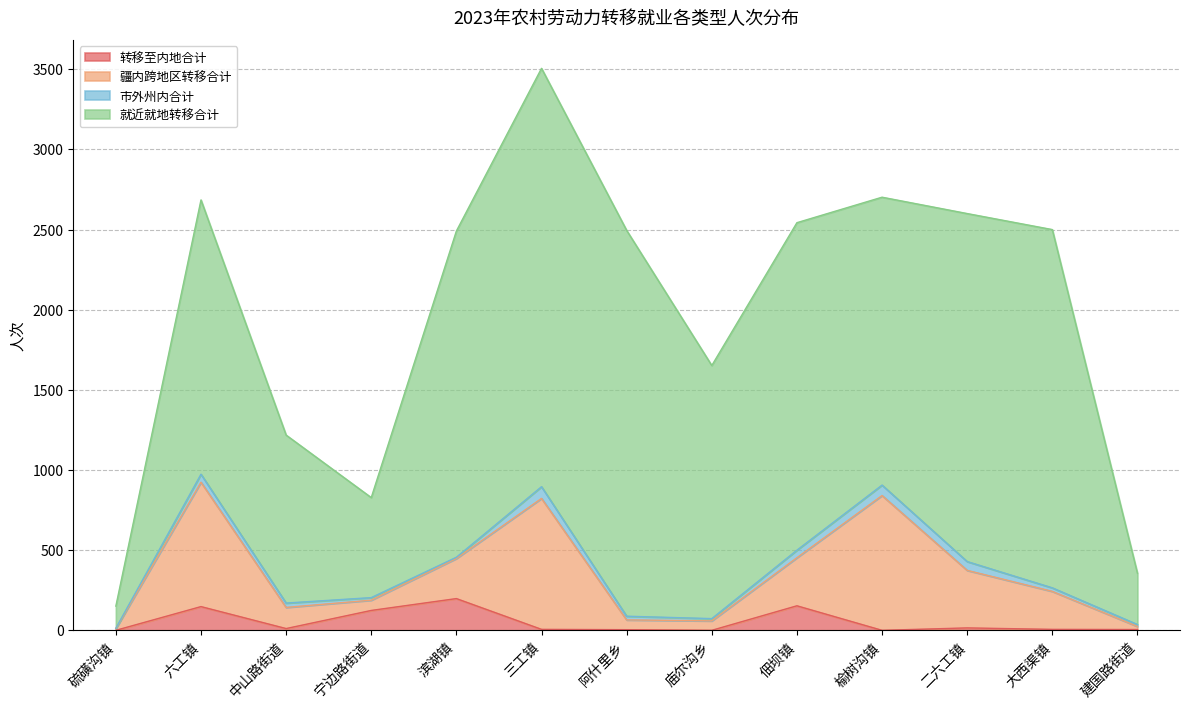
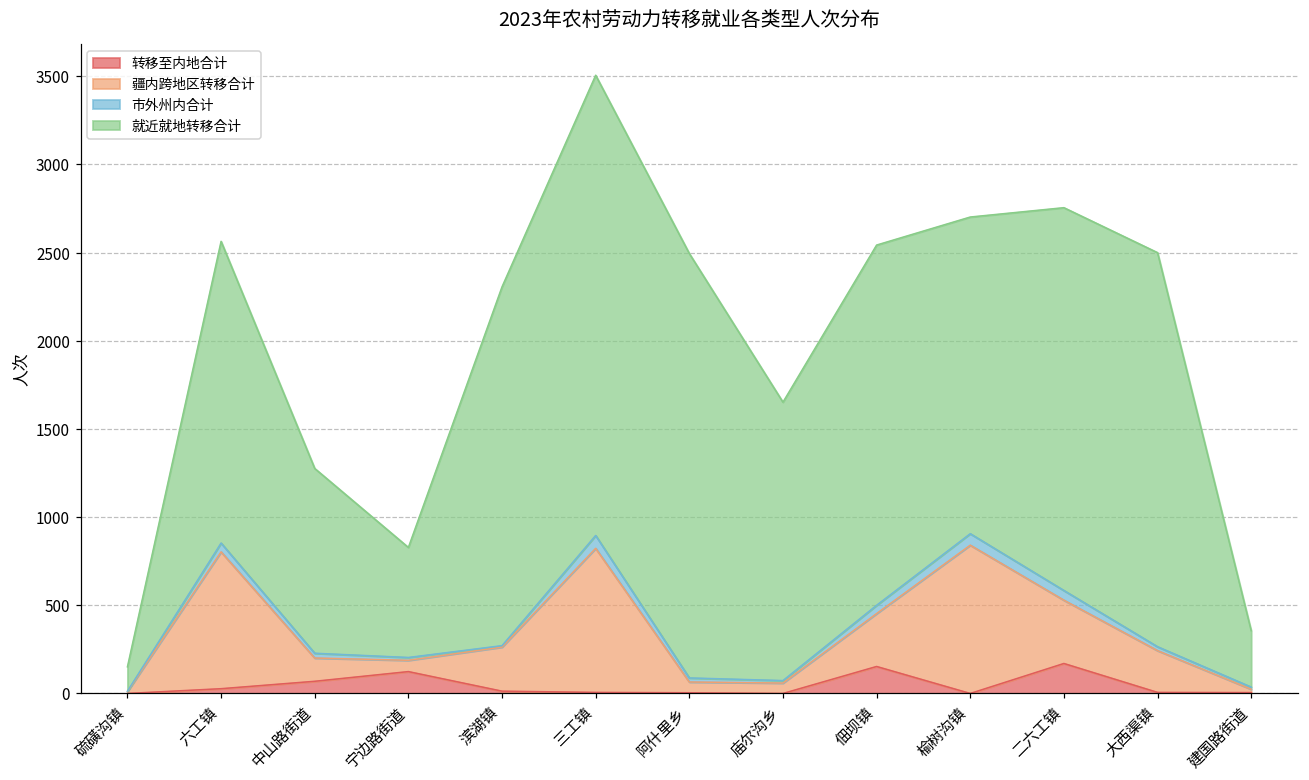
转移至内地合计, 六工镇: 150 -> 30
转移至内地合计, 中山路街道: 10 -> 70
转移至内地合计, 滨湖镇: 200 -> 10
转移至内地合计, 二六工镇: 20 -> 170
